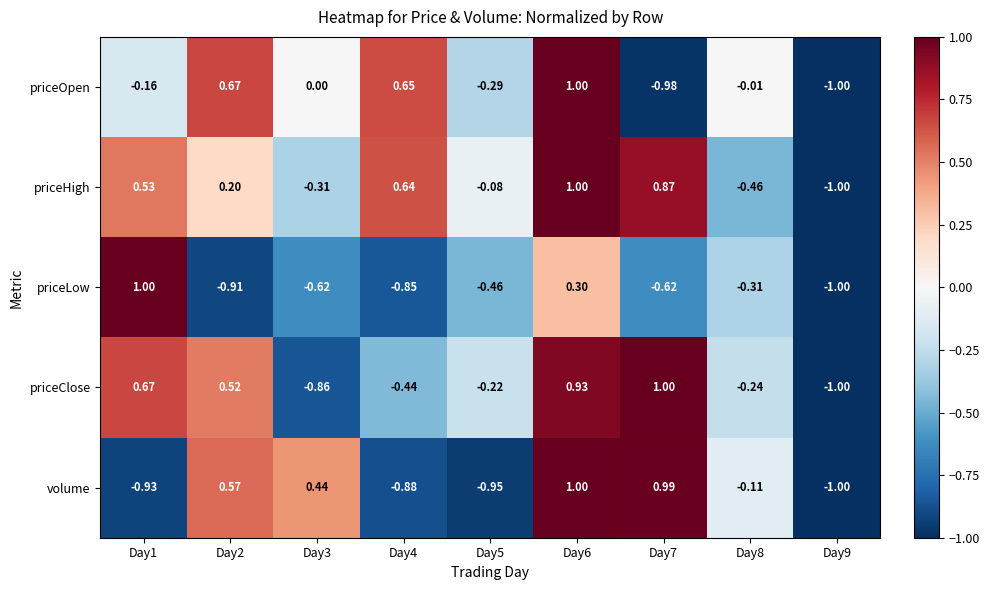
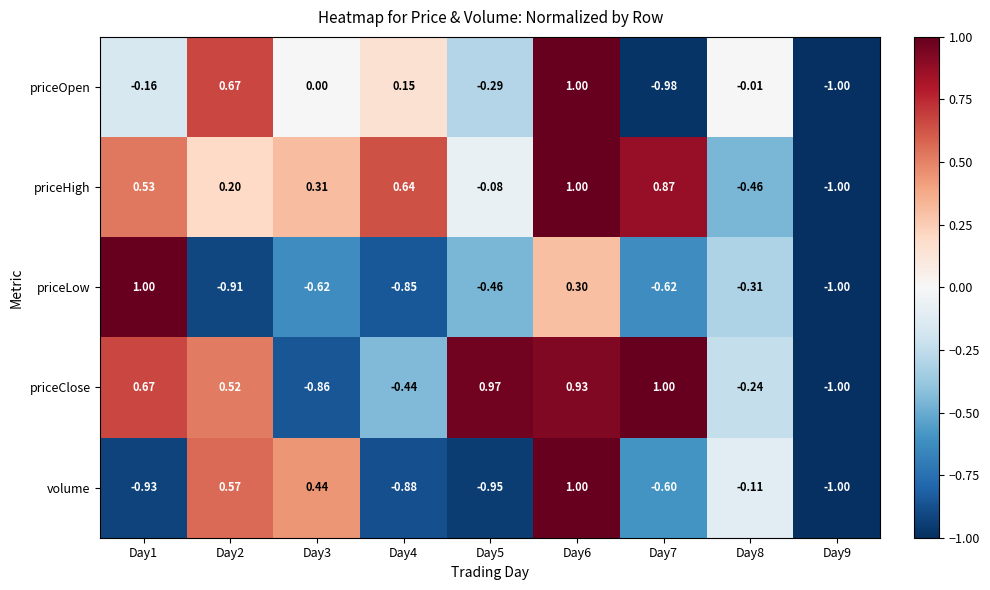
priceOpen, Day4: 0.65 -> 0.15
priceHigh, Day3: -0.31 -> 0.31
priceClose, Day5: -0.22 -> 0.97
volume, Day7: 0.99 -> -0.60
